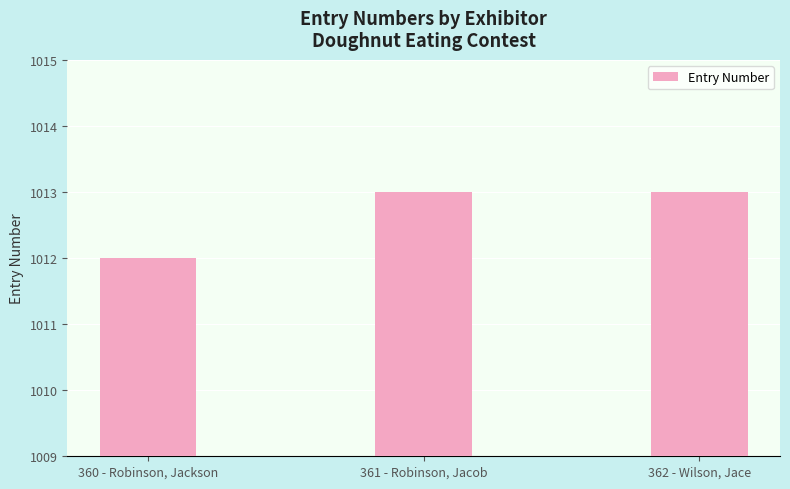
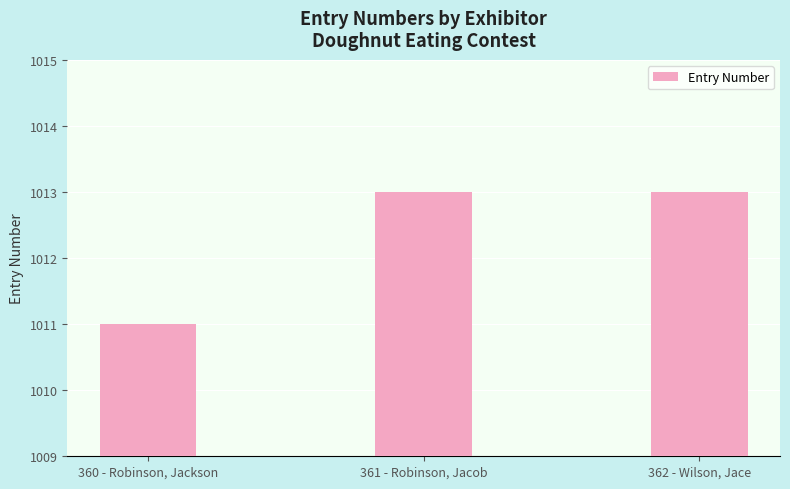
360 - Robinson, Jackson: 1012 -> 1011
